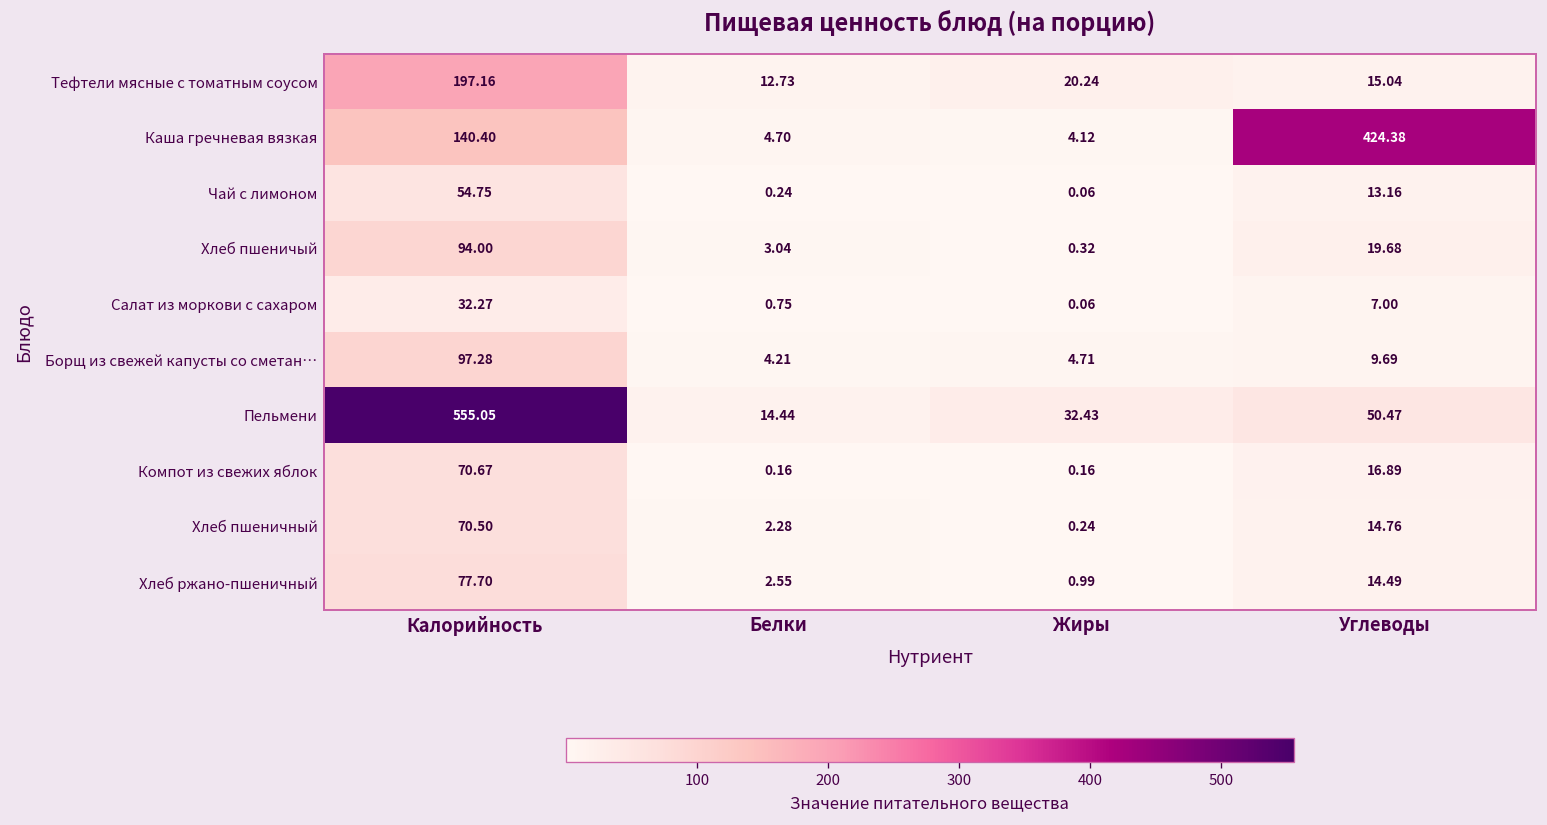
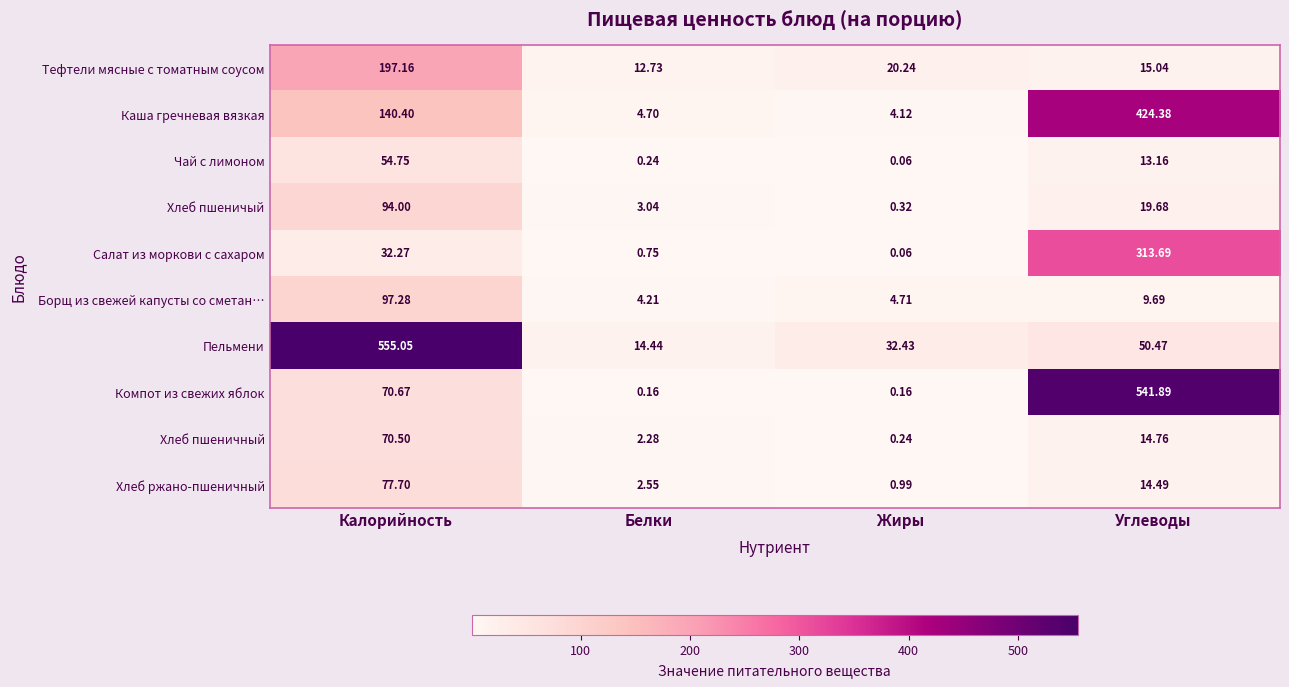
Салат из моркови с сахаром, Углеводы: 7.00 -> 313.69
Компот из свежих яблок, Углеводы: 16.89 -> 541.89
